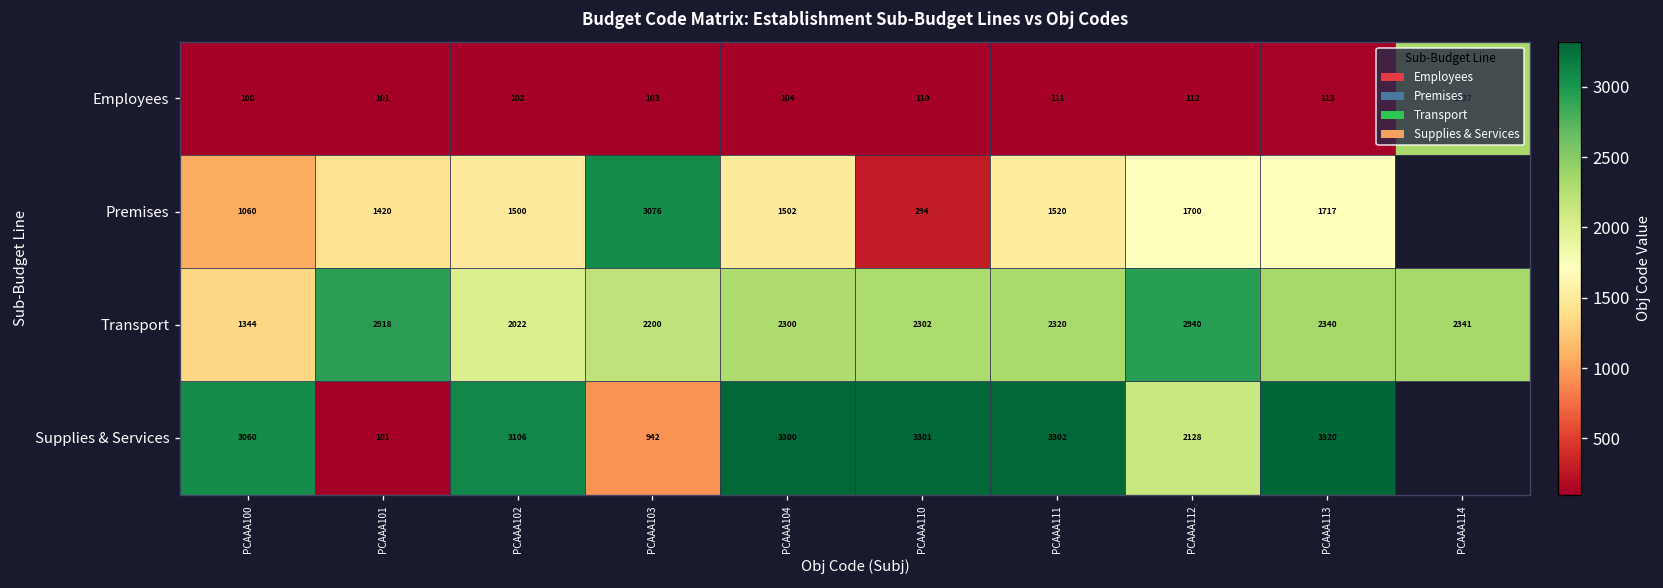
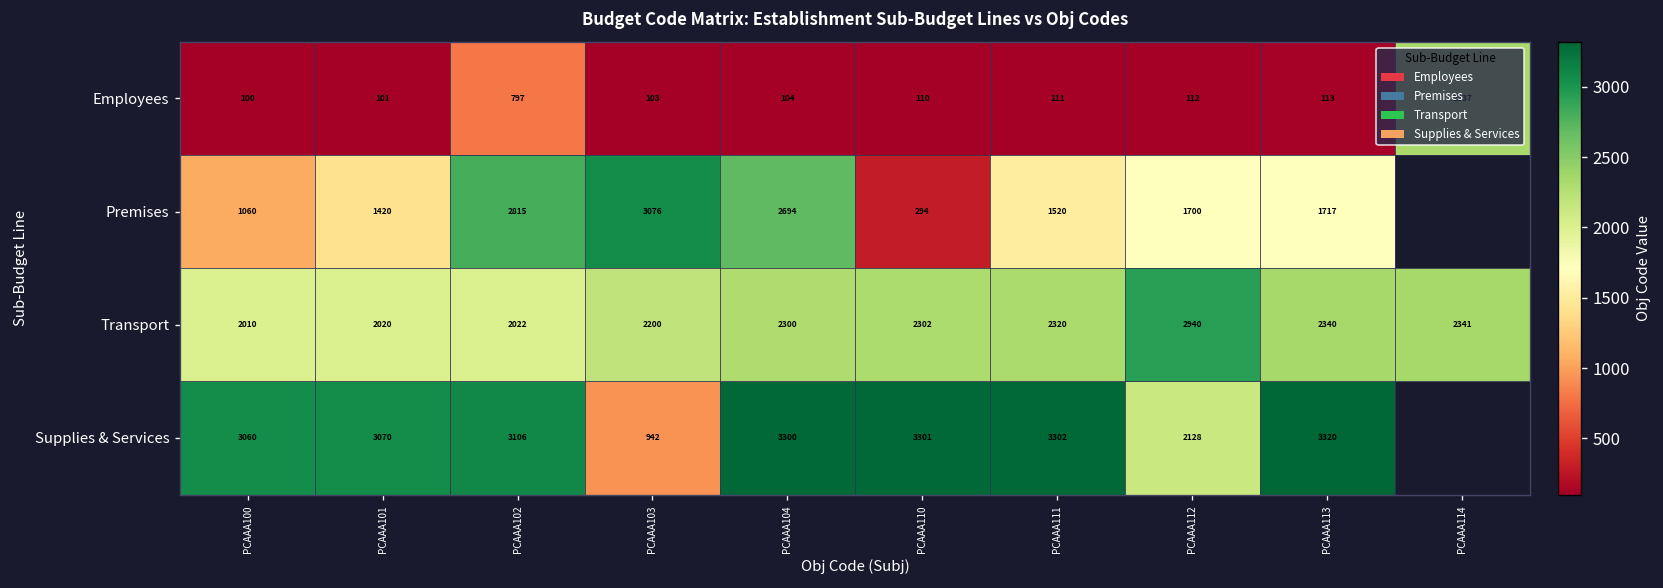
Employees, PCAAA102: 102 -> 797
Premises, PCAAA102: 1500 -> 2815
Premises, PCAAA104: 1502 -> 2694
Transport, PCAAA100: 1344 -> 2010
Transport, PCAAA101: 2918 -> 2020
Supplies & Services, PCAAA101: 101 -> 3070
